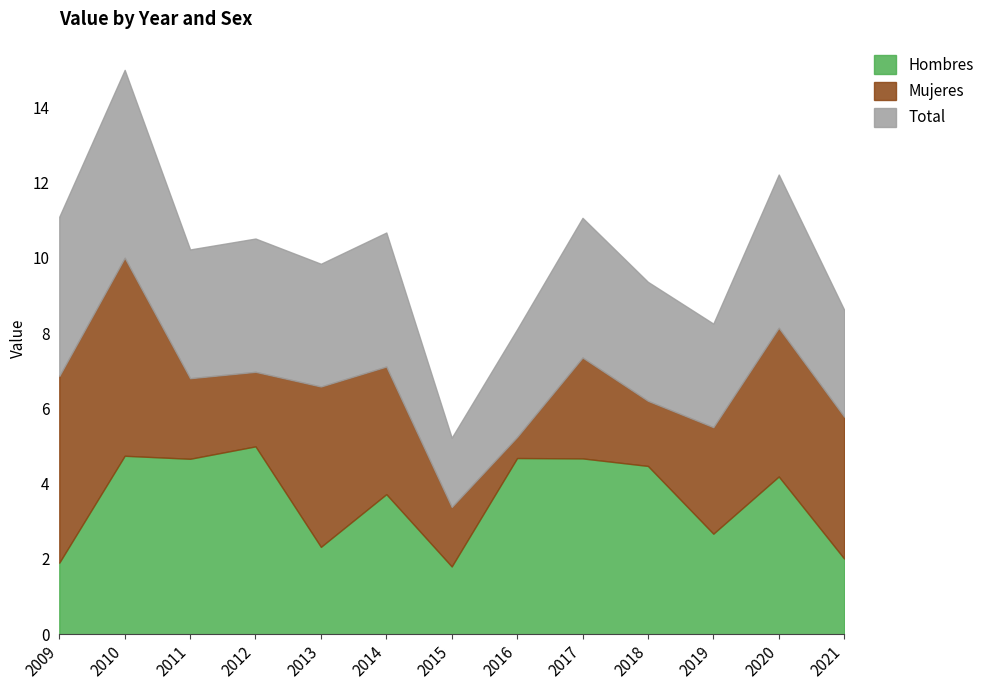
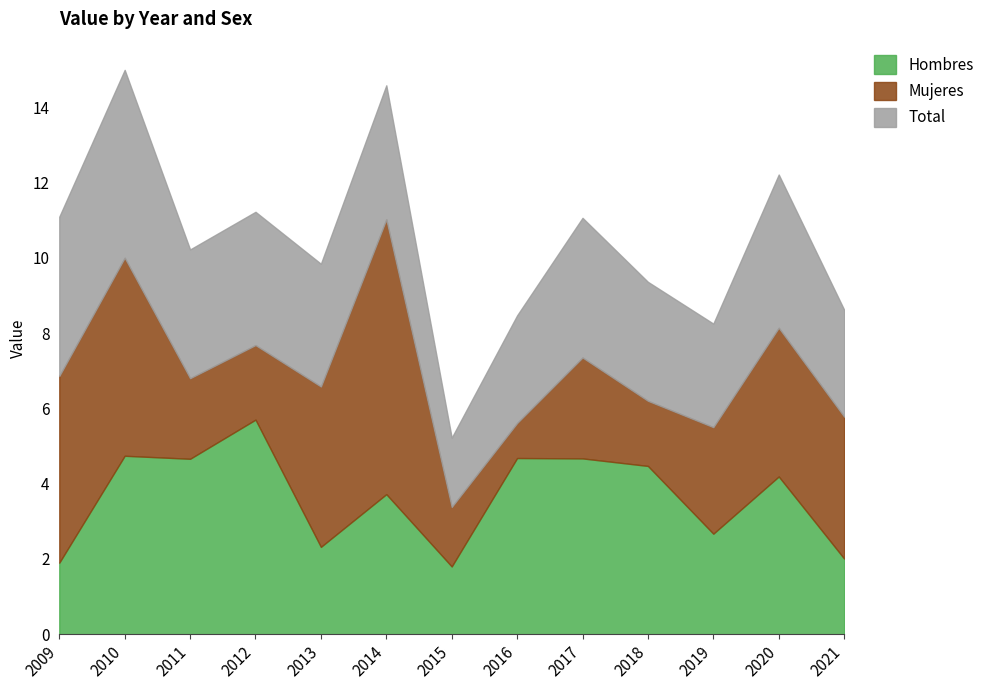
Hombres, 2012: 5.0 -> 5.7
Mujeres, 2014: 3.4 -> 7.3
Mujeres, 2016: 0.6 -> 0.9
